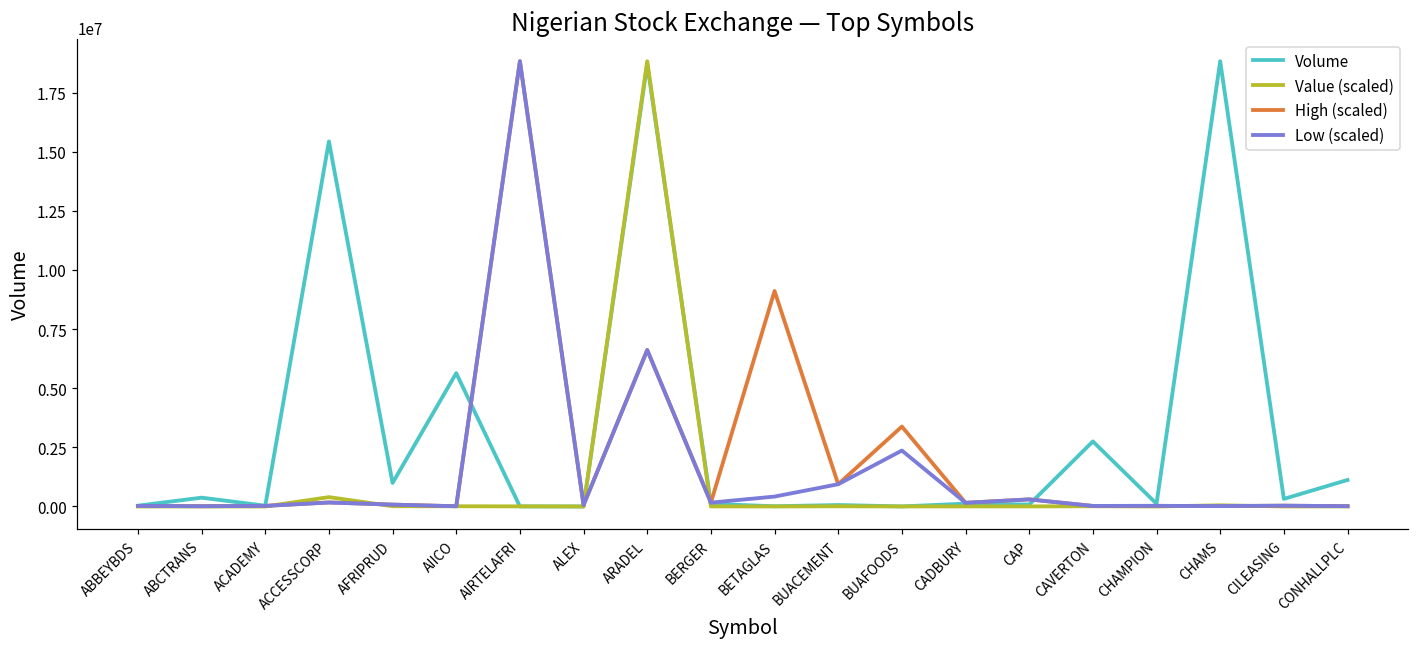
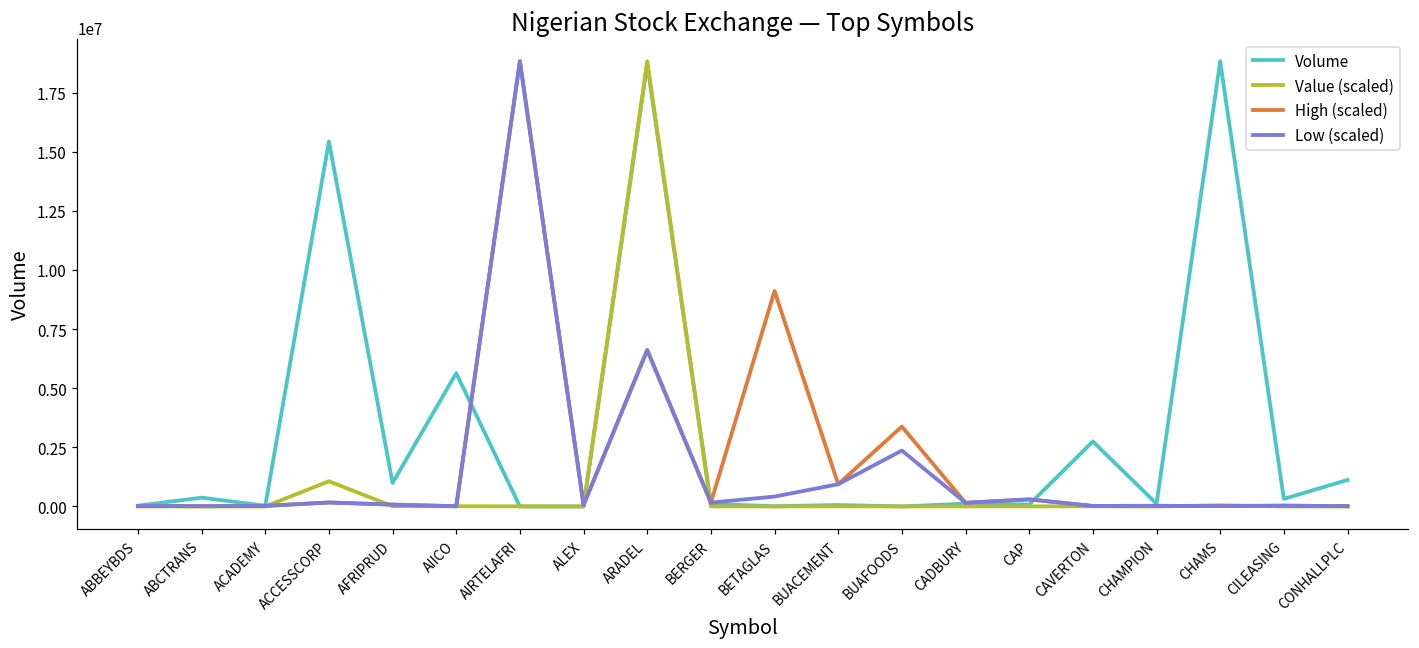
Value (scaled), ACCESSCORP: 400000 -> 1100000
